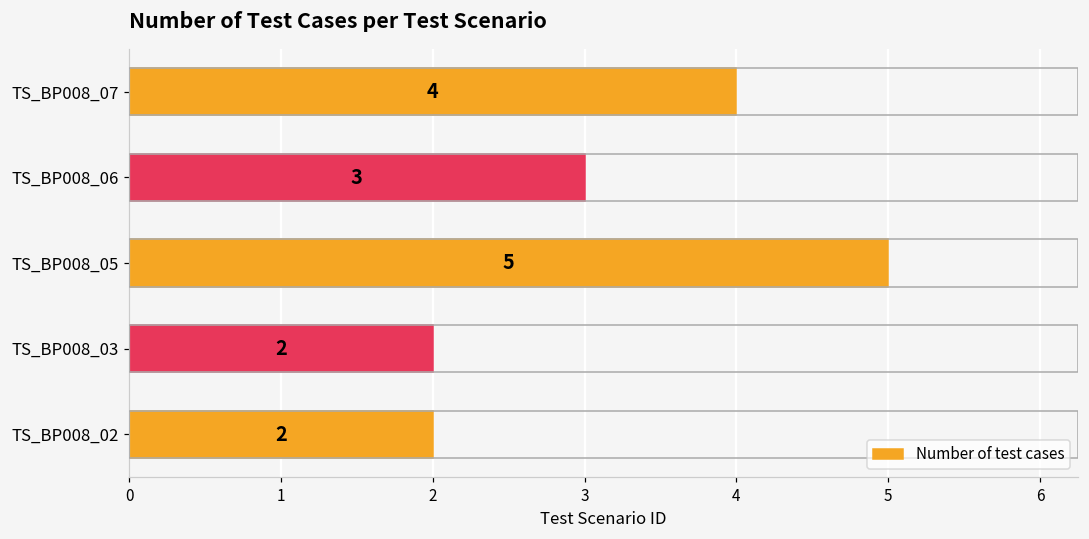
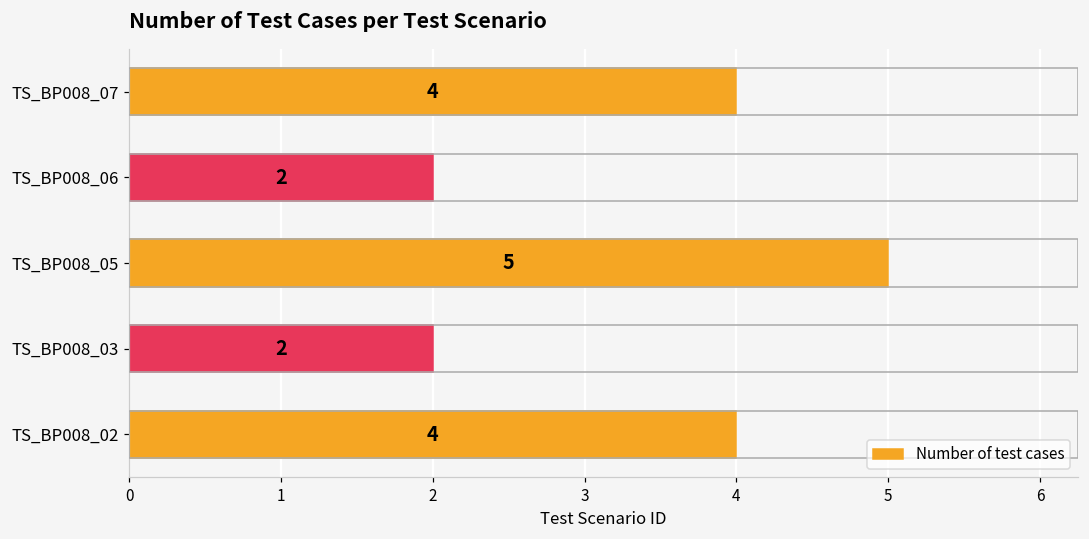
TS_BP008_06: 3 -> 2
TS_BP008_02: 2 -> 4
